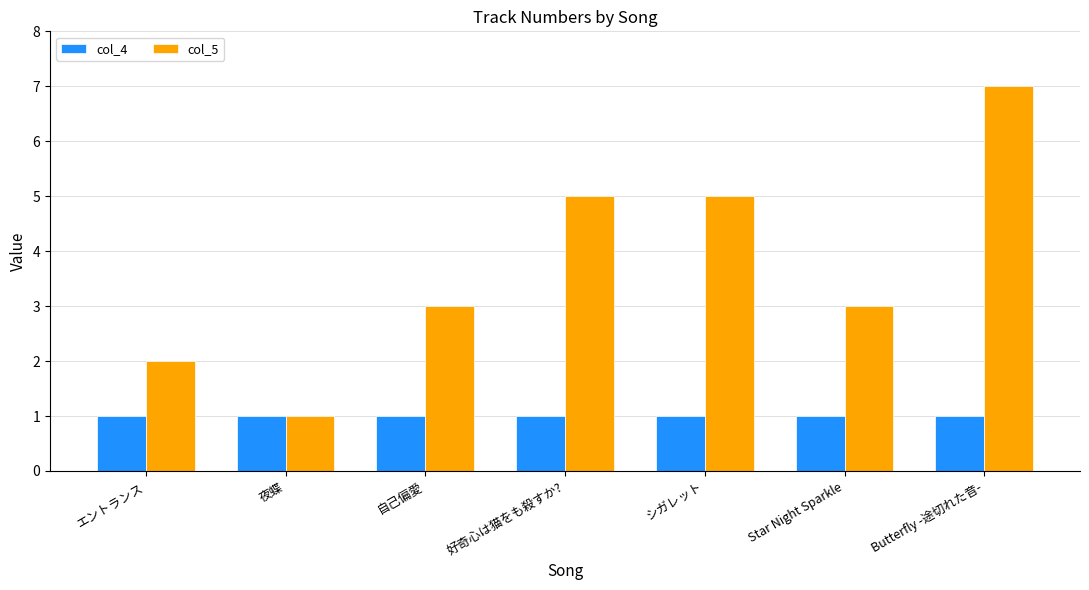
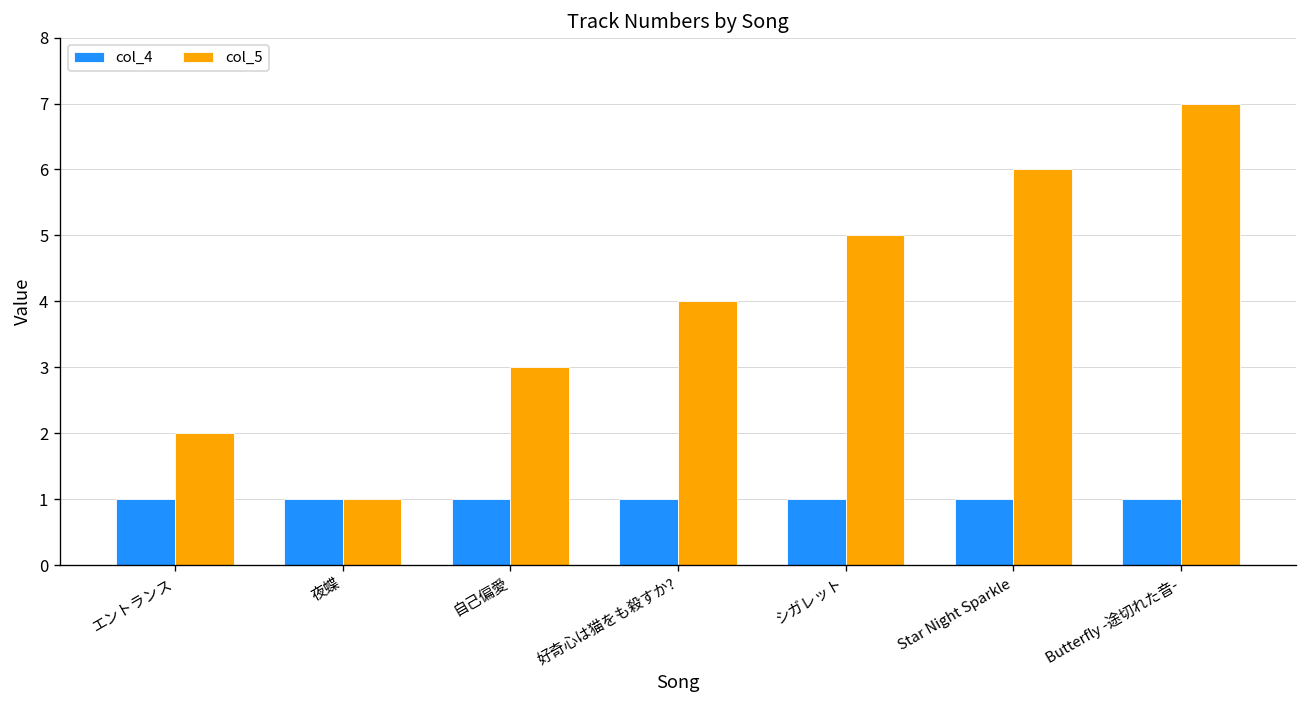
col_5, 好奇心は猫をも殺すか?: 5 -> 4
col_5, Star Night Sparkle: 3 -> 6
